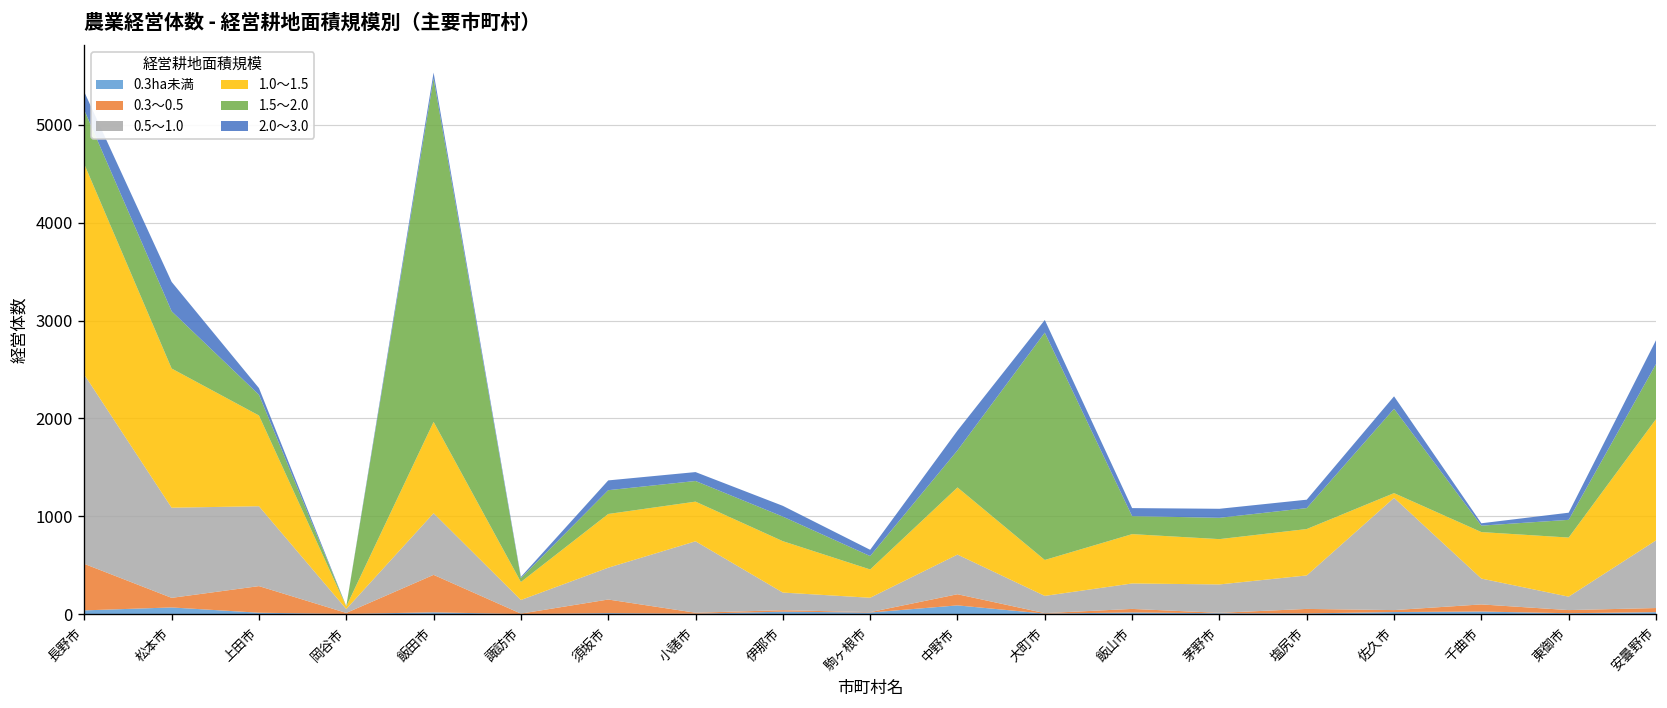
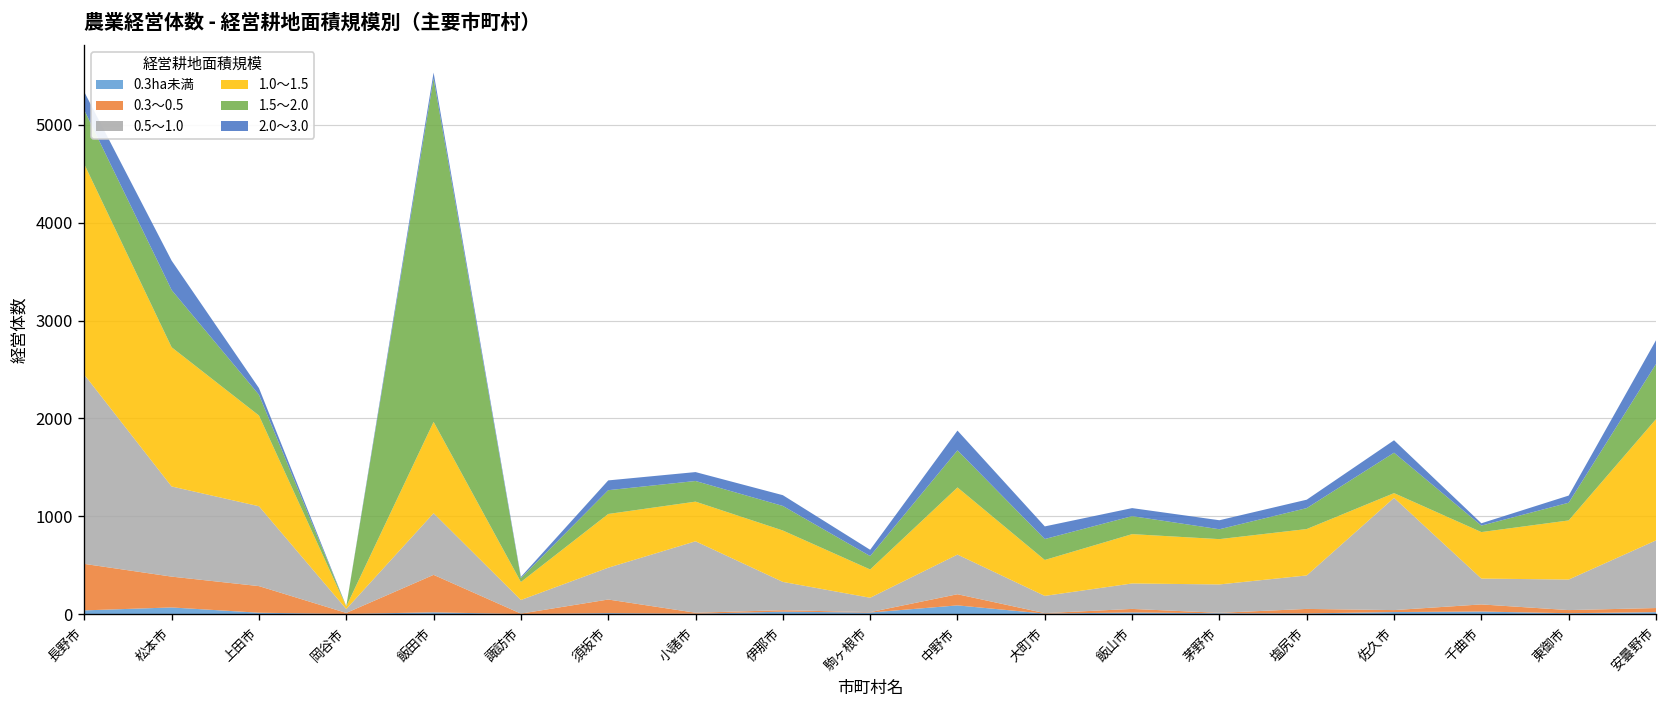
0.3～0.5, 松本市: 100 -> 300
0.5～1.0, 伊那市: 200 -> 300
1.5～2.0, 大町市: 2300 -> 200
1.5～2.0, 茅野市: 200 -> 100
1.5～2.0, 佐久市: 900 -> 400
0.5～1.0, 東御市: 100 -> 300
